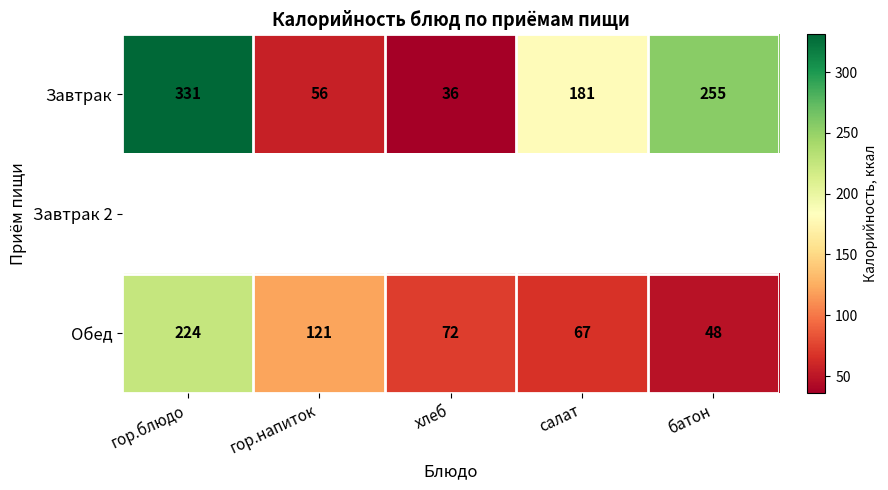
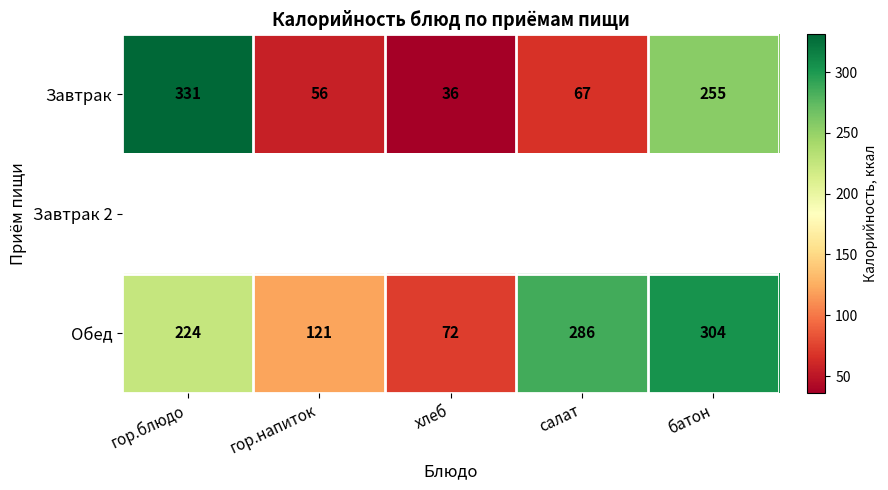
Завтрак, салат: 181 -> 67
Обед, салат: 67 -> 286
Обед, батон: 48 -> 304
